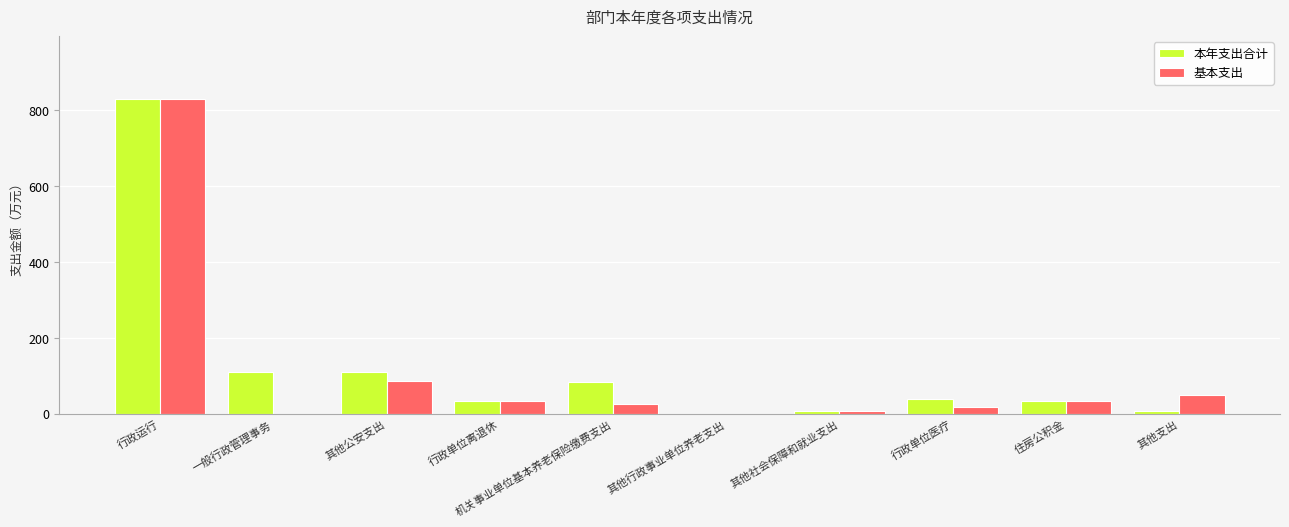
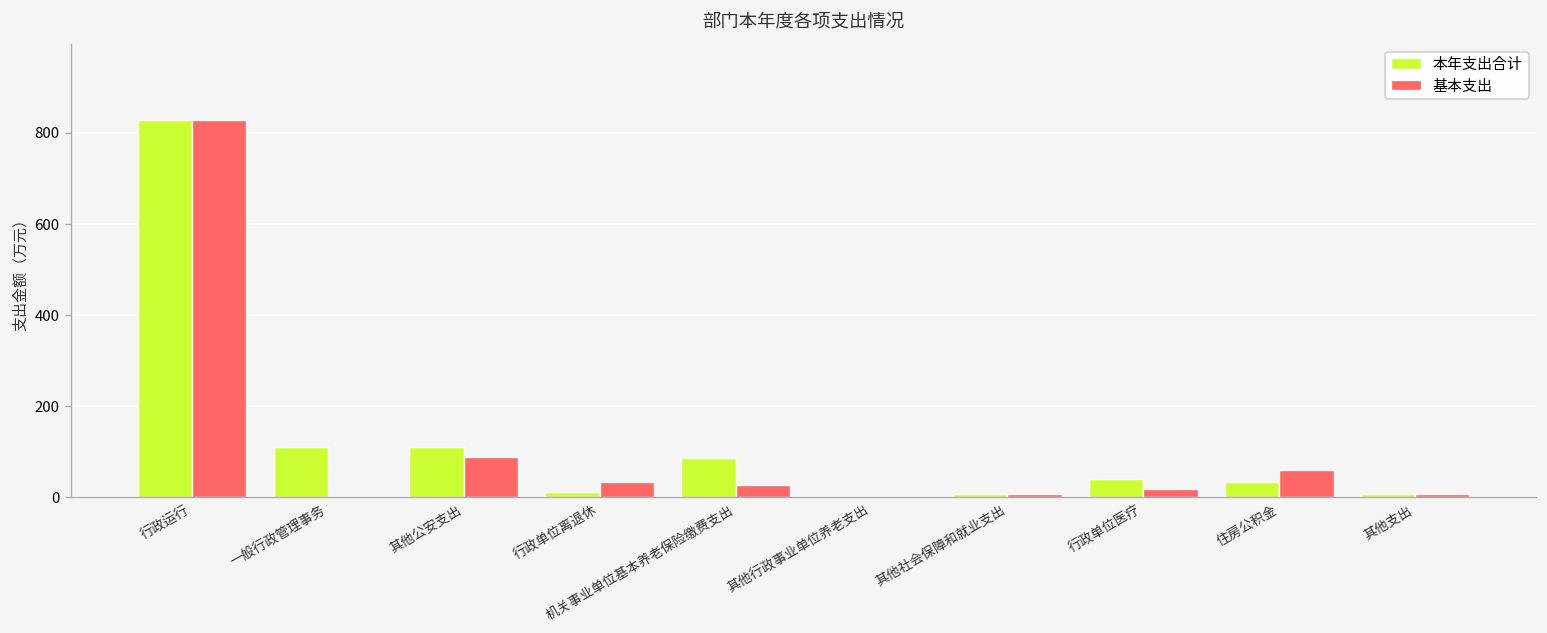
本年支出合计, 行政单位离退休: 30 -> 10
基本支出, 住房公积金: 30 -> 60
基本支出, 其他支出: 50 -> 10
